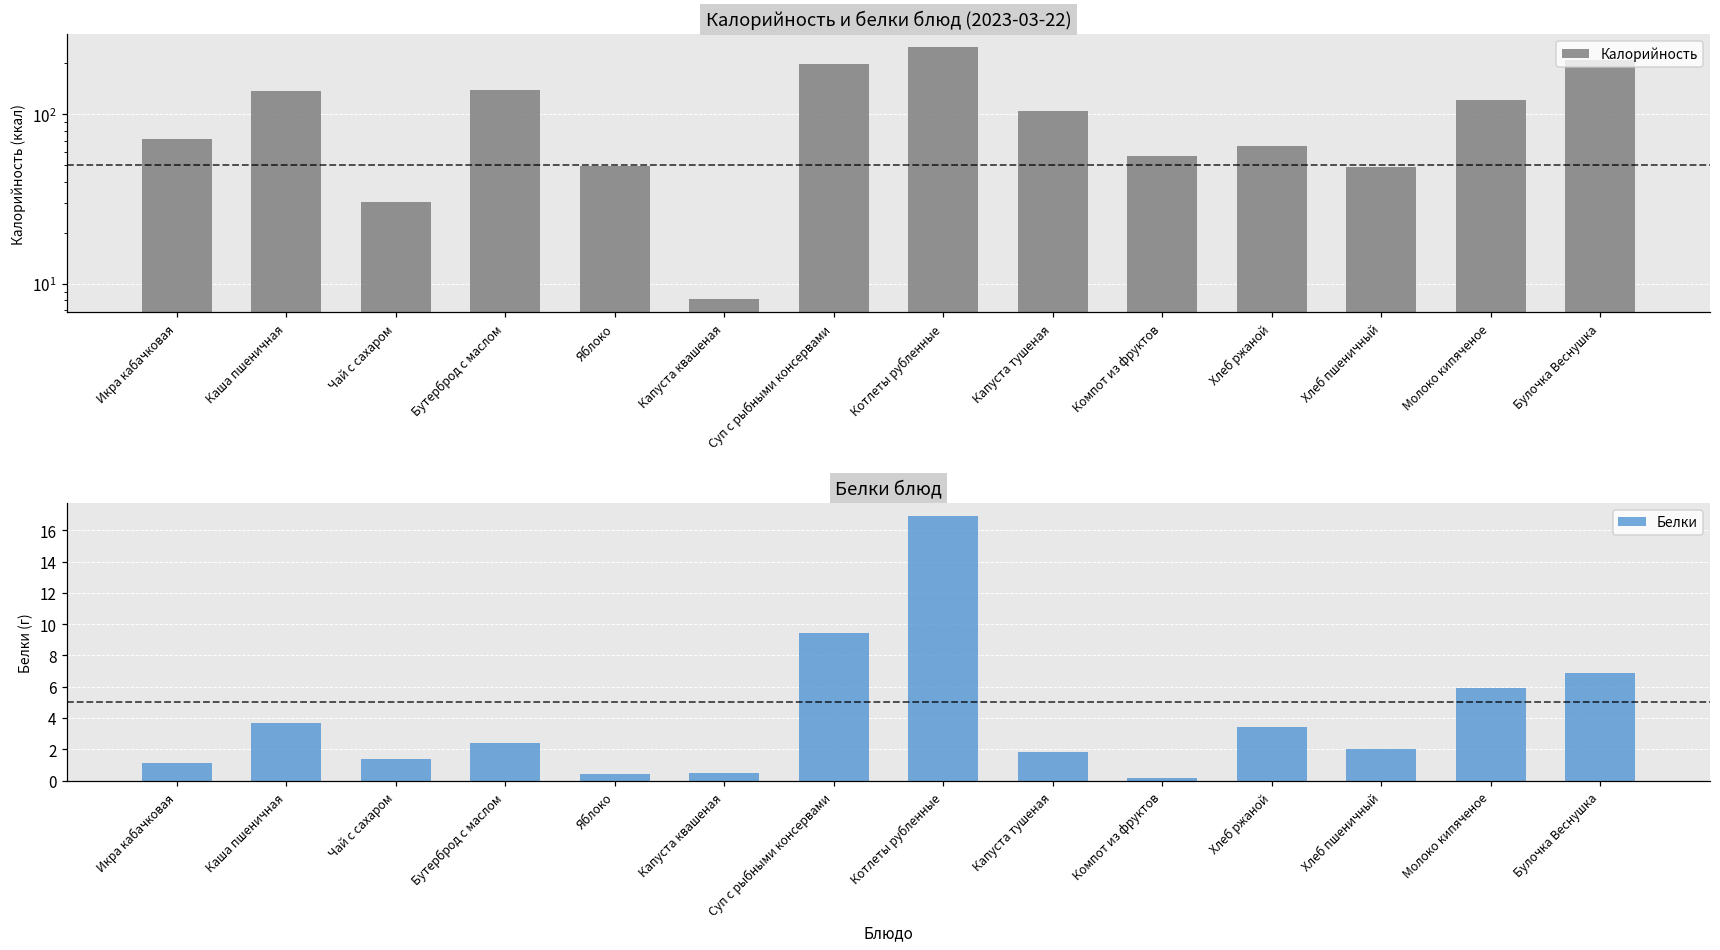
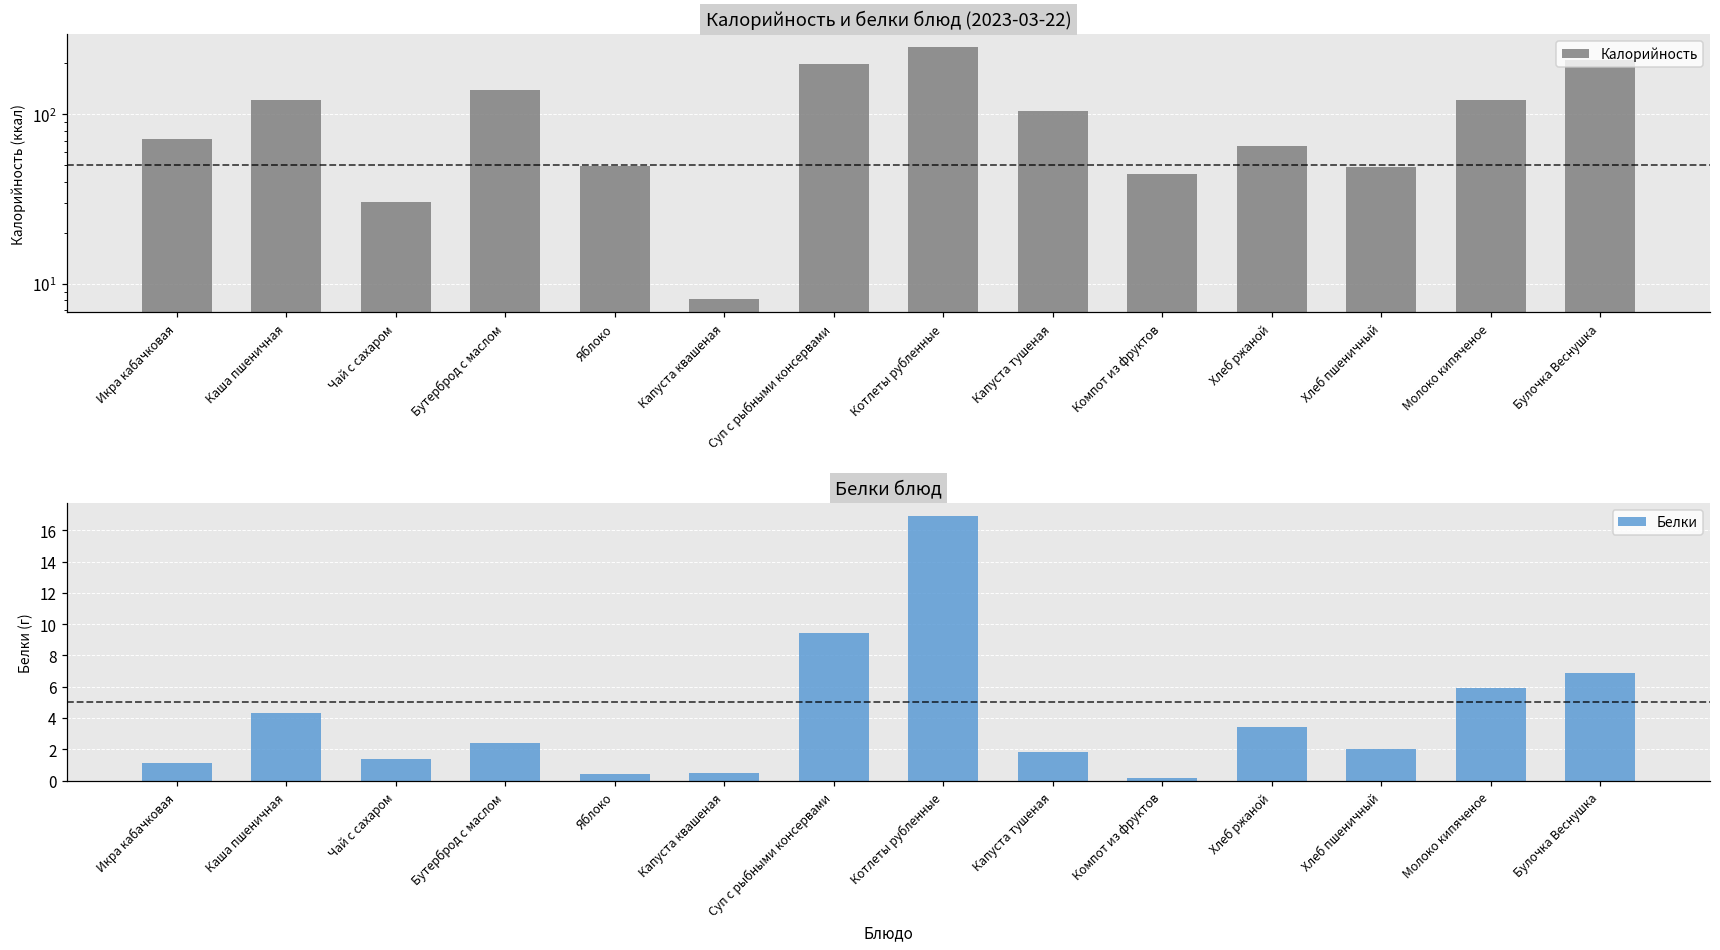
Калорийность и белки блюд (2023-03-22), Каша пшеничная: 140 -> 120
Калорийность и белки блюд (2023-03-22), Компот из фруктов: 57 -> 44
Белки блюд, Каша пшеничная: 3.7 -> 4.3
